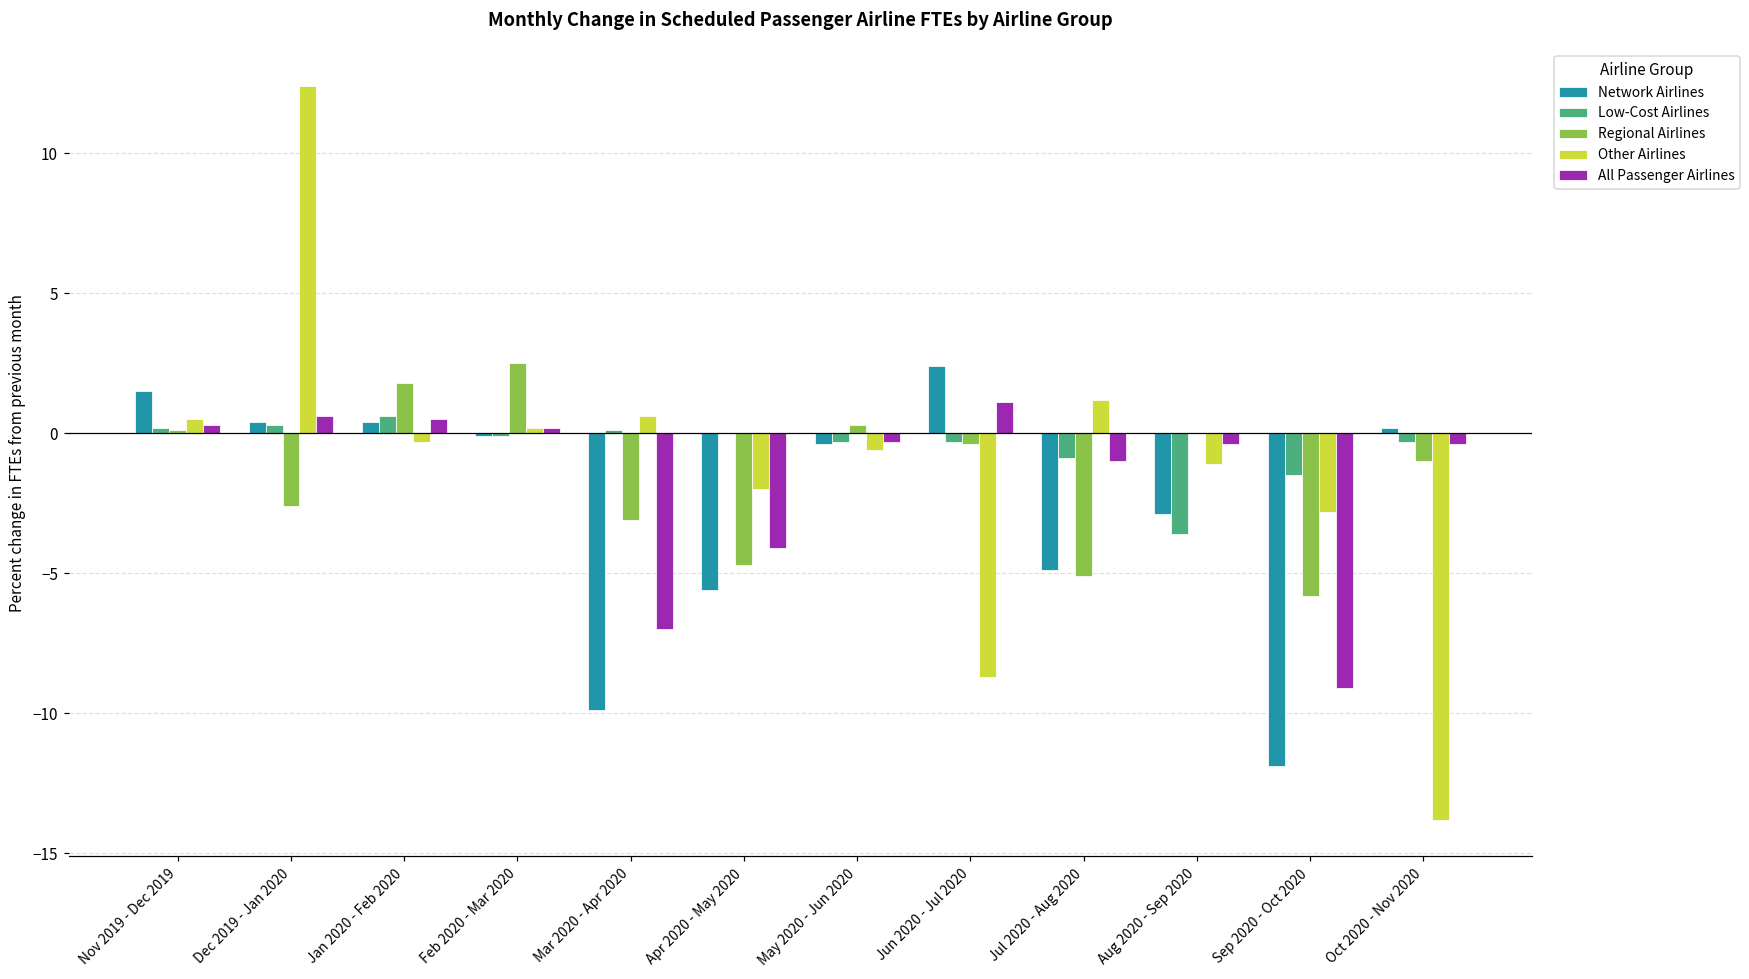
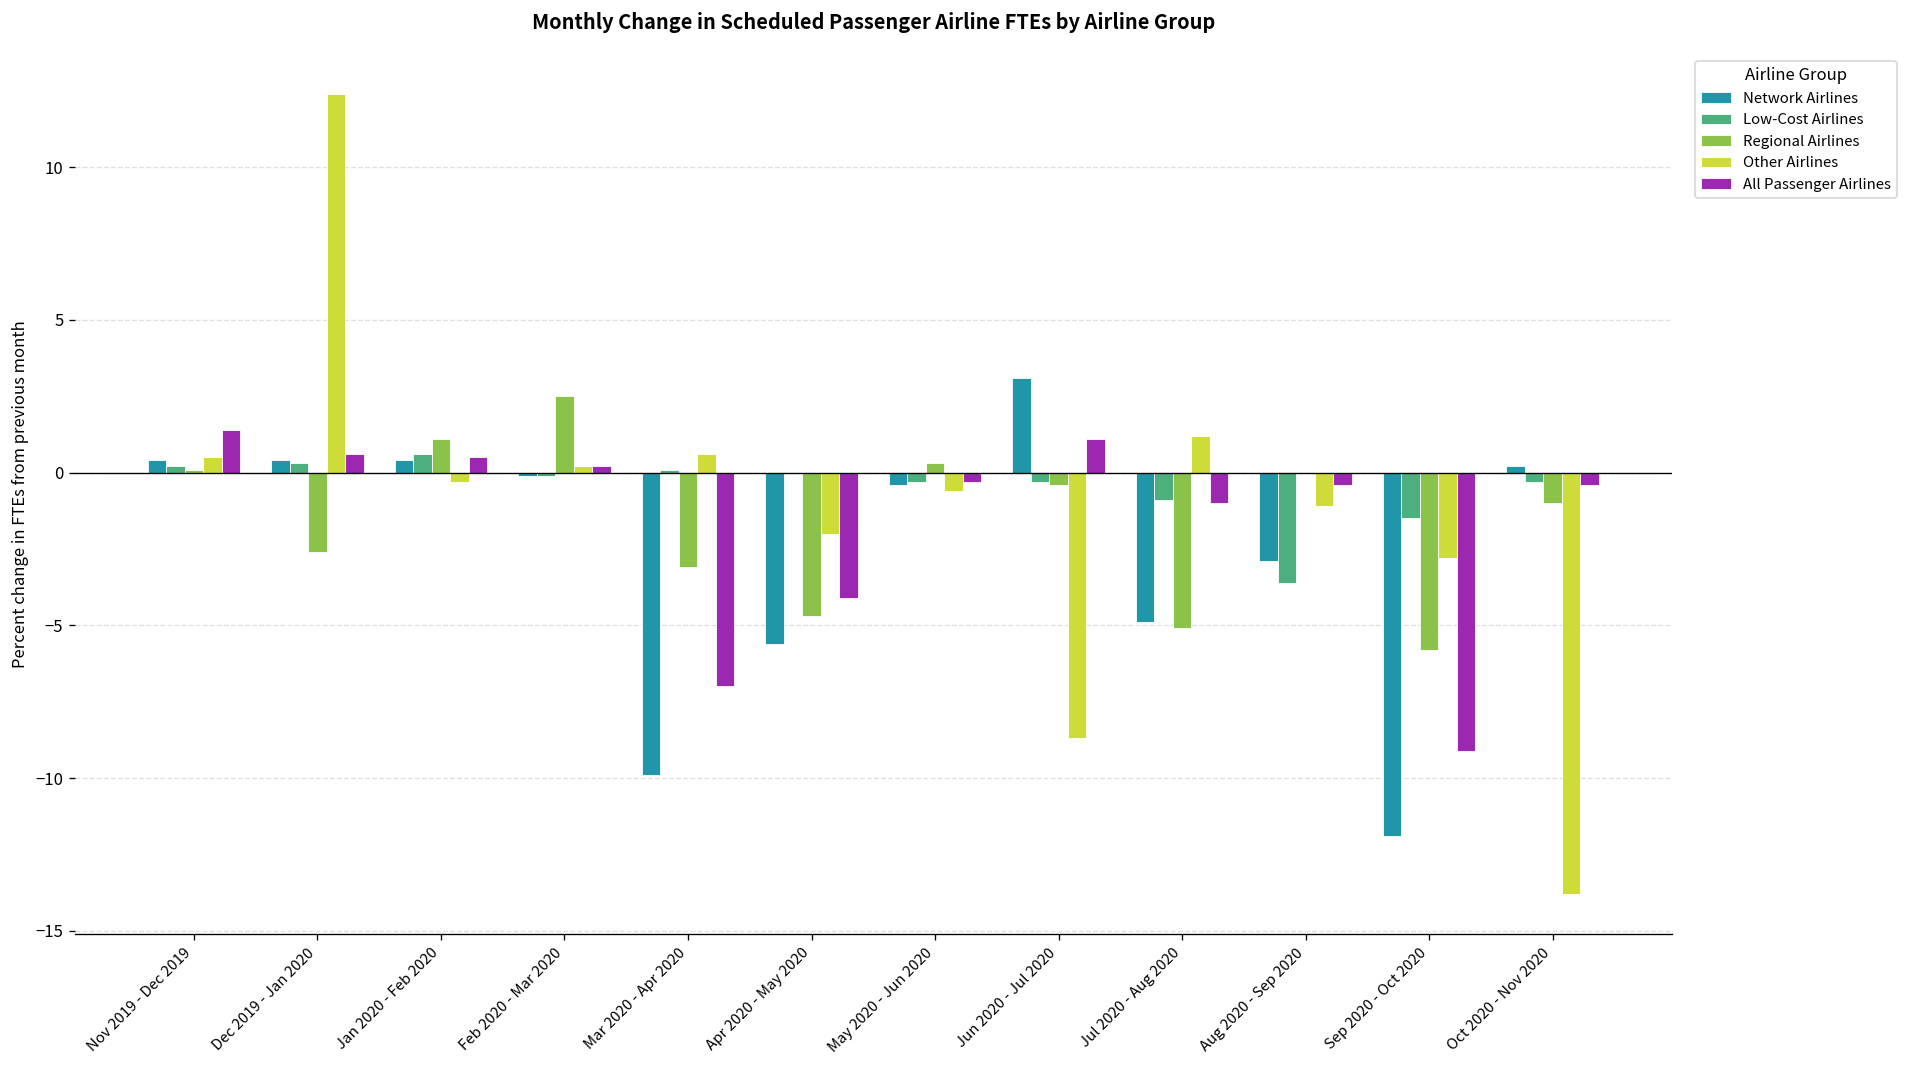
Network Airlines, Nov 2019 - Dec 2019: 1.5 -> 0.4
All Passenger Airlines, Nov 2019 - Dec 2019: 0.3 -> 1.4
Regional Airlines, Jan 2020 - Feb 2020: 1.8 -> 1.1
Network Airlines, Jun 2020 - Jul 2020: 2.4 -> 3.1
